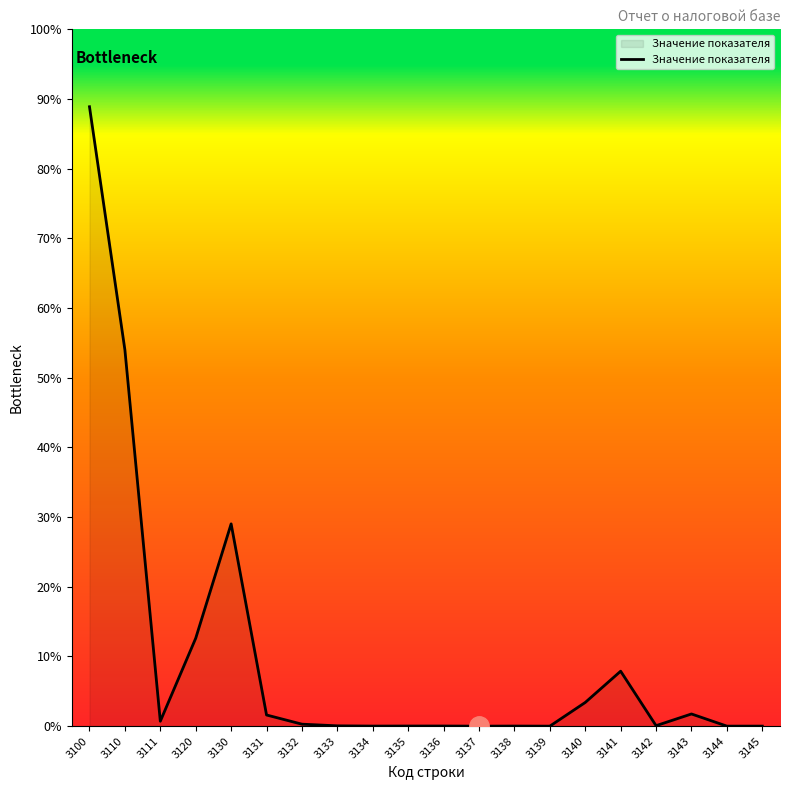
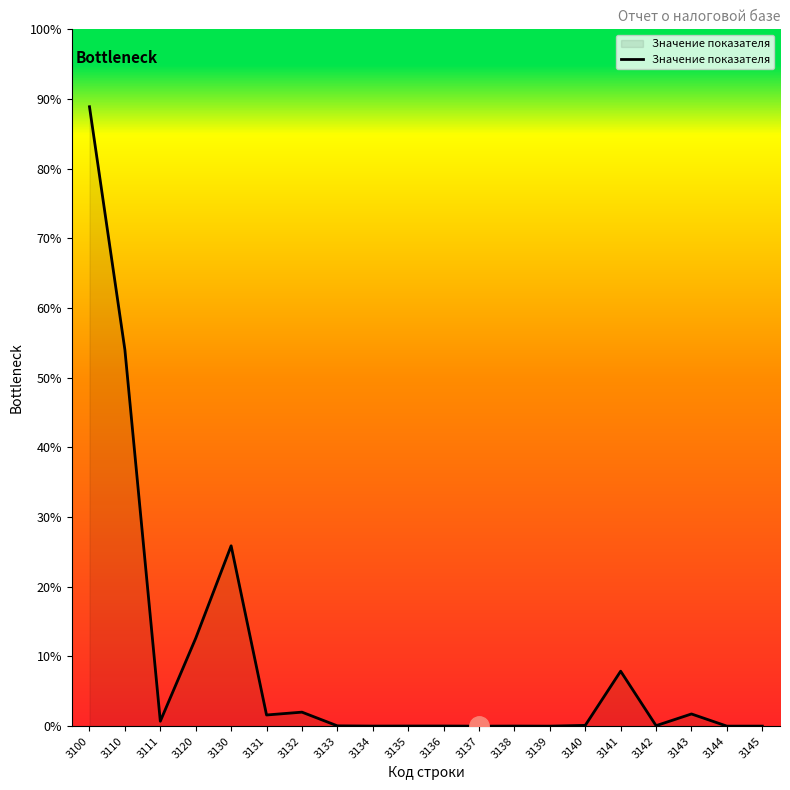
Значение показателя, 3130: 29% -> 26%
Значение показателя, 3132: 0% -> 2%
Значение показателя, 3140: 3% -> 0%
